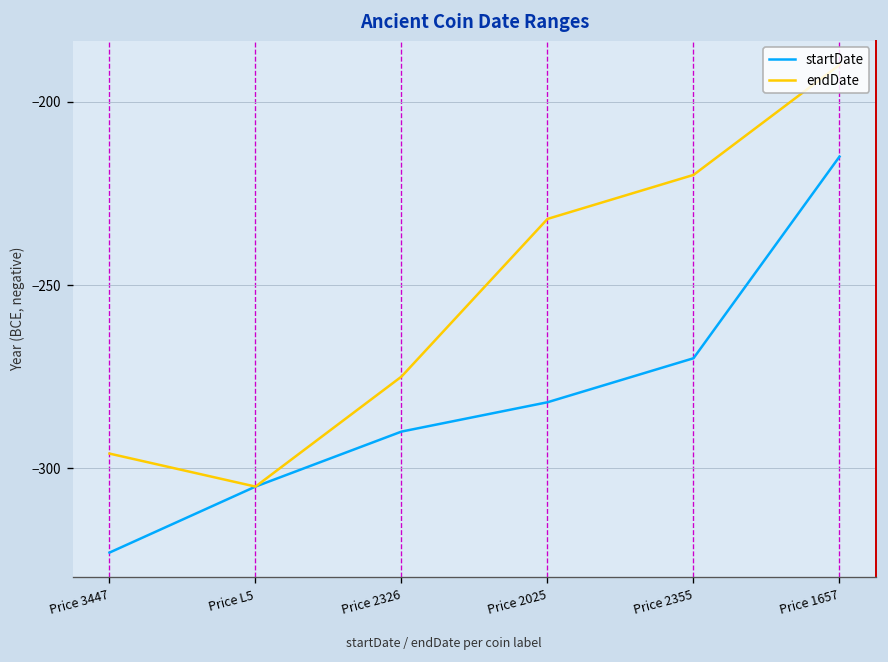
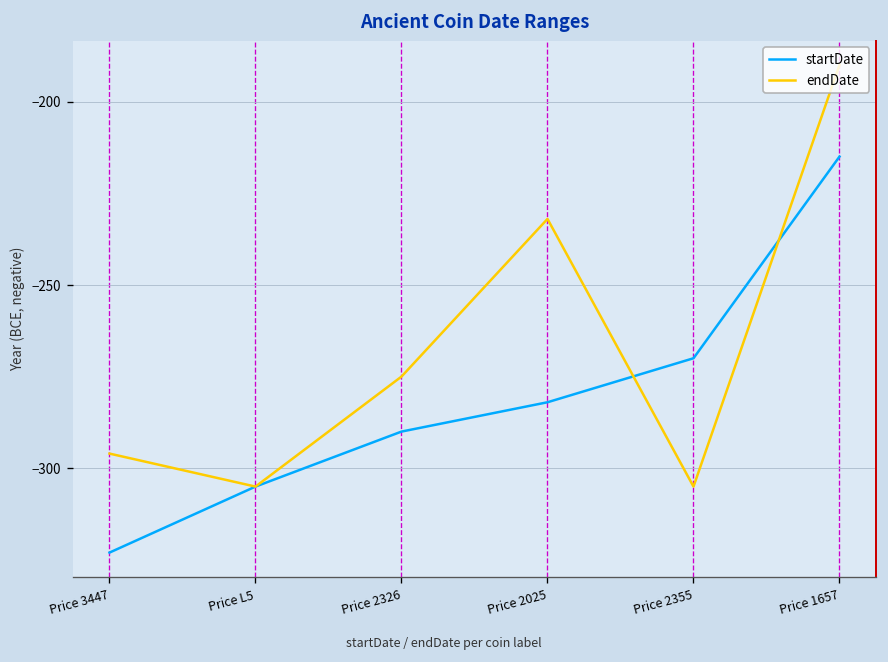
endDate, Price 2355: -220 -> -305
